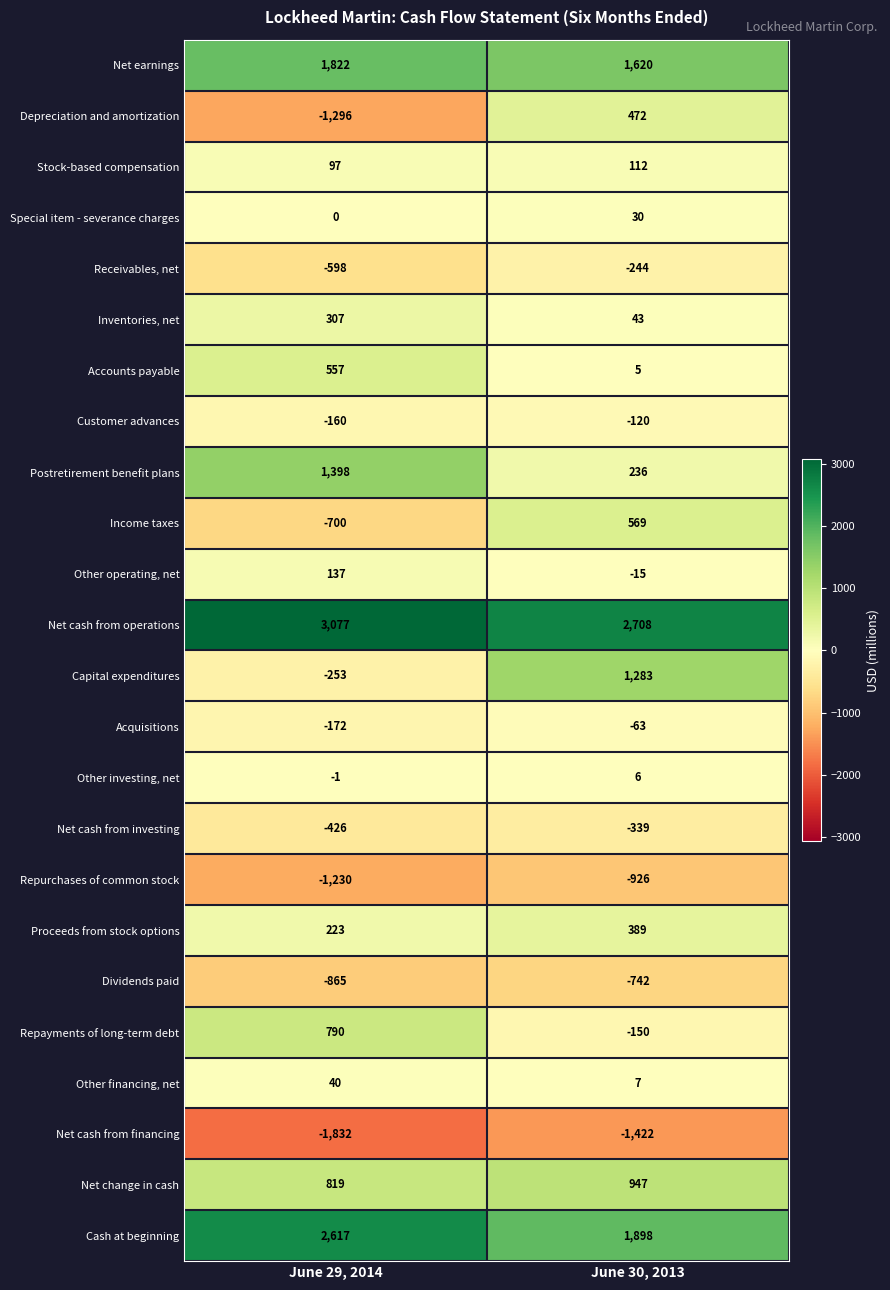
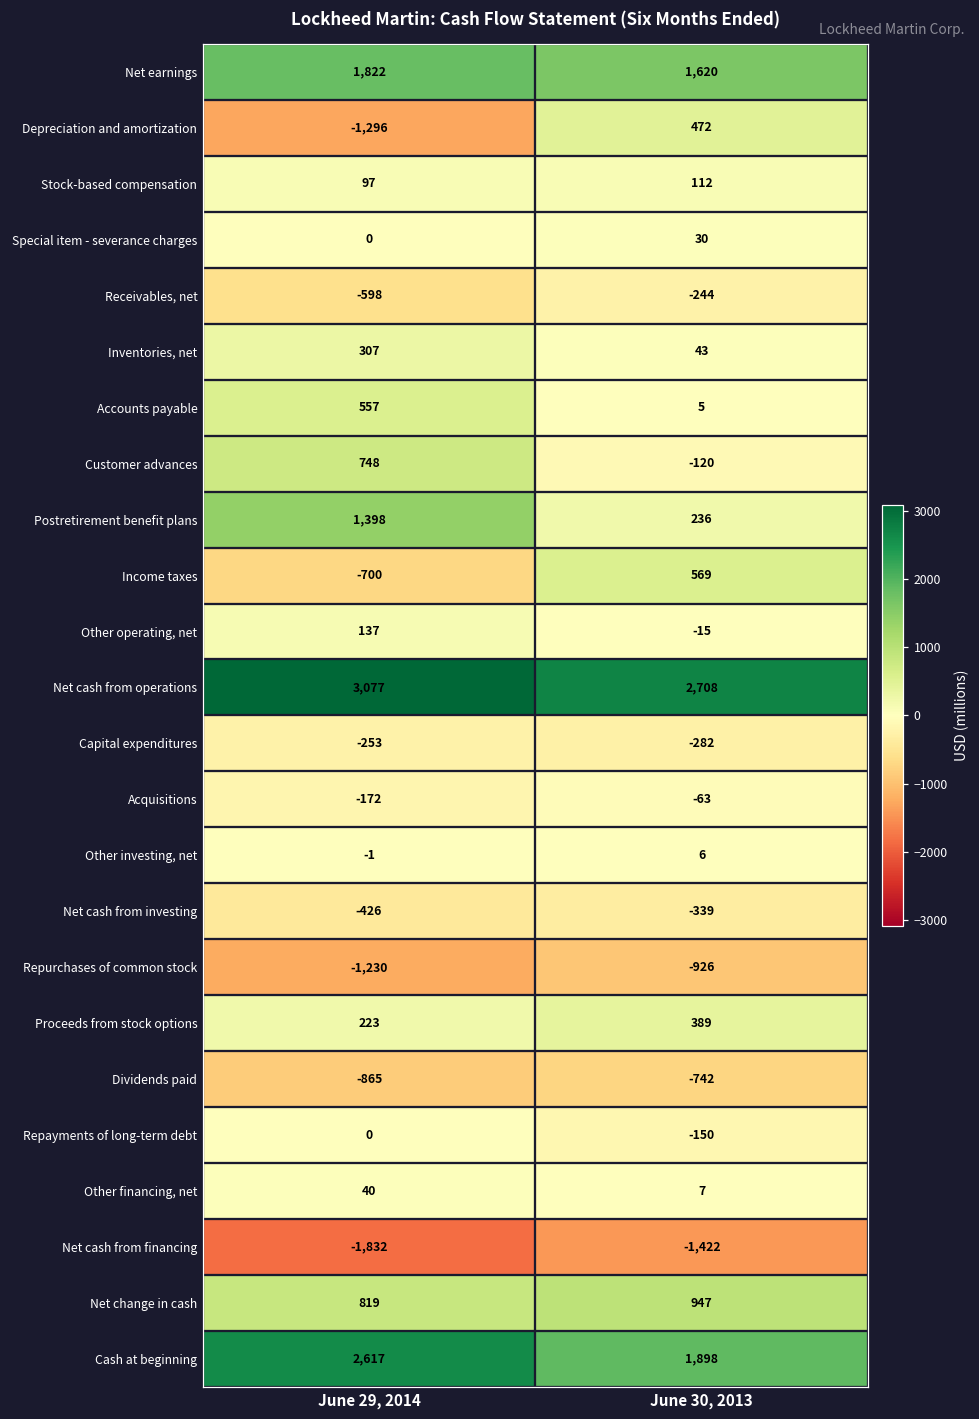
Customer advances, June 29, 2014: -160 -> 748
Capital expenditures, June 30, 2013: 1,283 -> -282
Repayments of long-term debt, June 29, 2014: 790 -> 0
